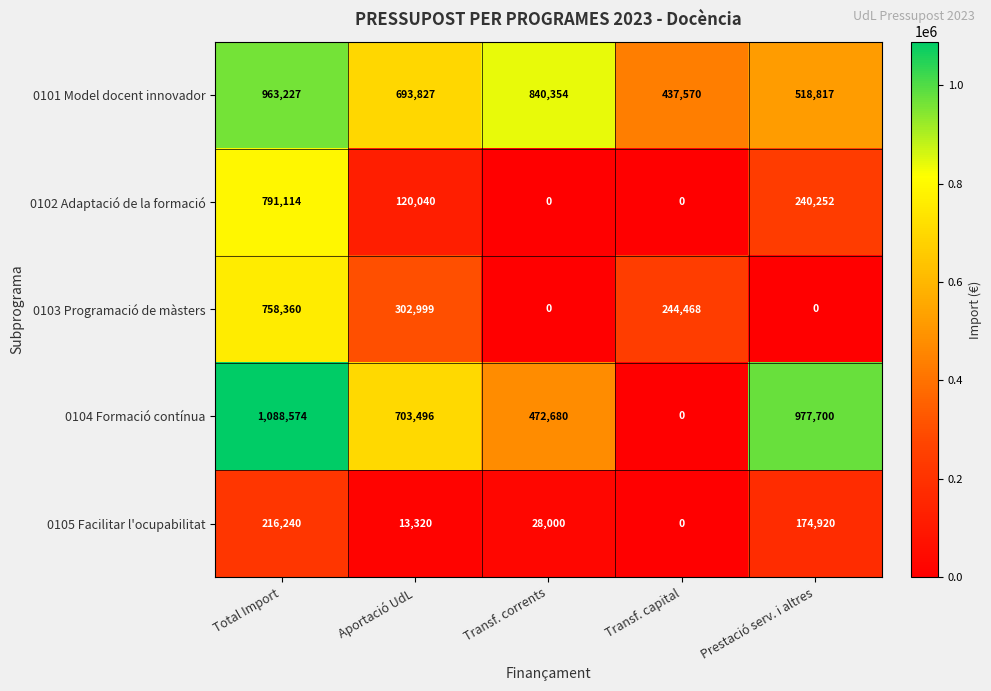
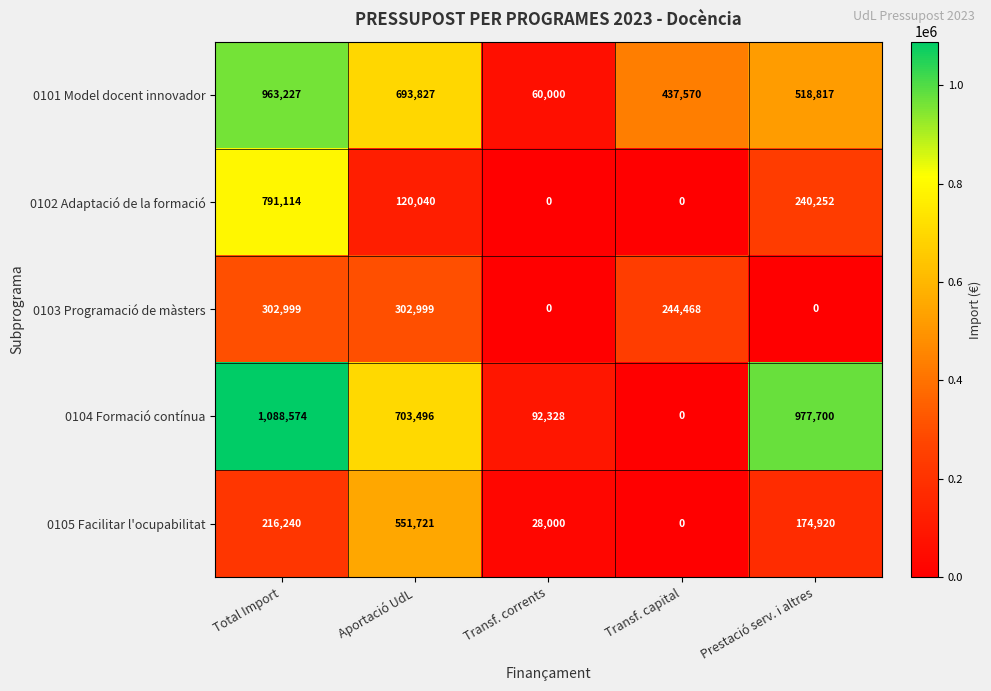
0101 Model docent innovador, Transf. corrents: 840,354 -> 60,000
0103 Programació de màsters, Total Import: 758,360 -> 302,999
0104 Formació contínua, Transf. corrents: 472,680 -> 92,328
0105 Facilitar l'ocupabilitat, Aportació UdL: 13,320 -> 551,721
